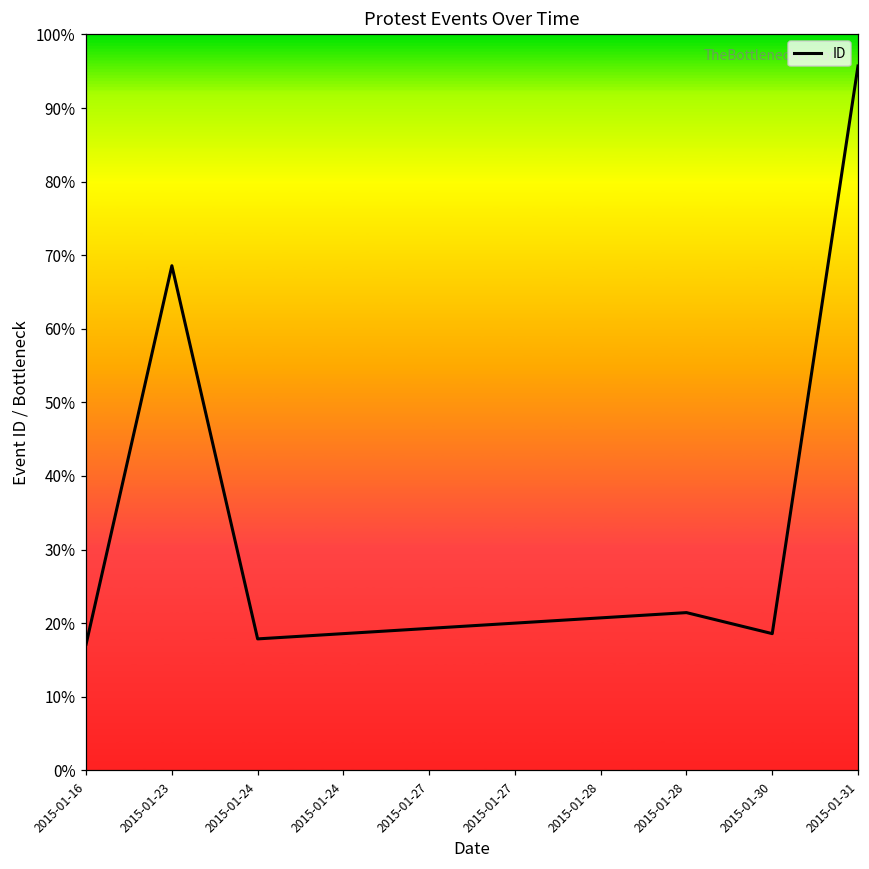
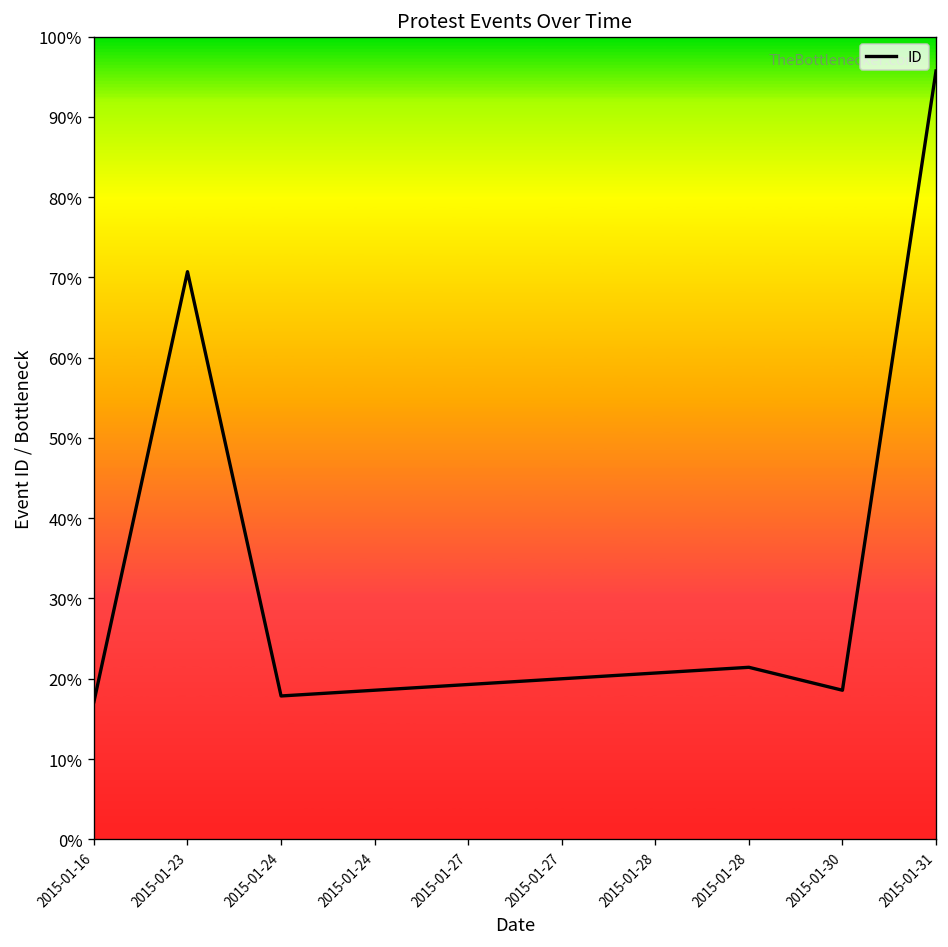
2015-01-23: 69% -> 71%
